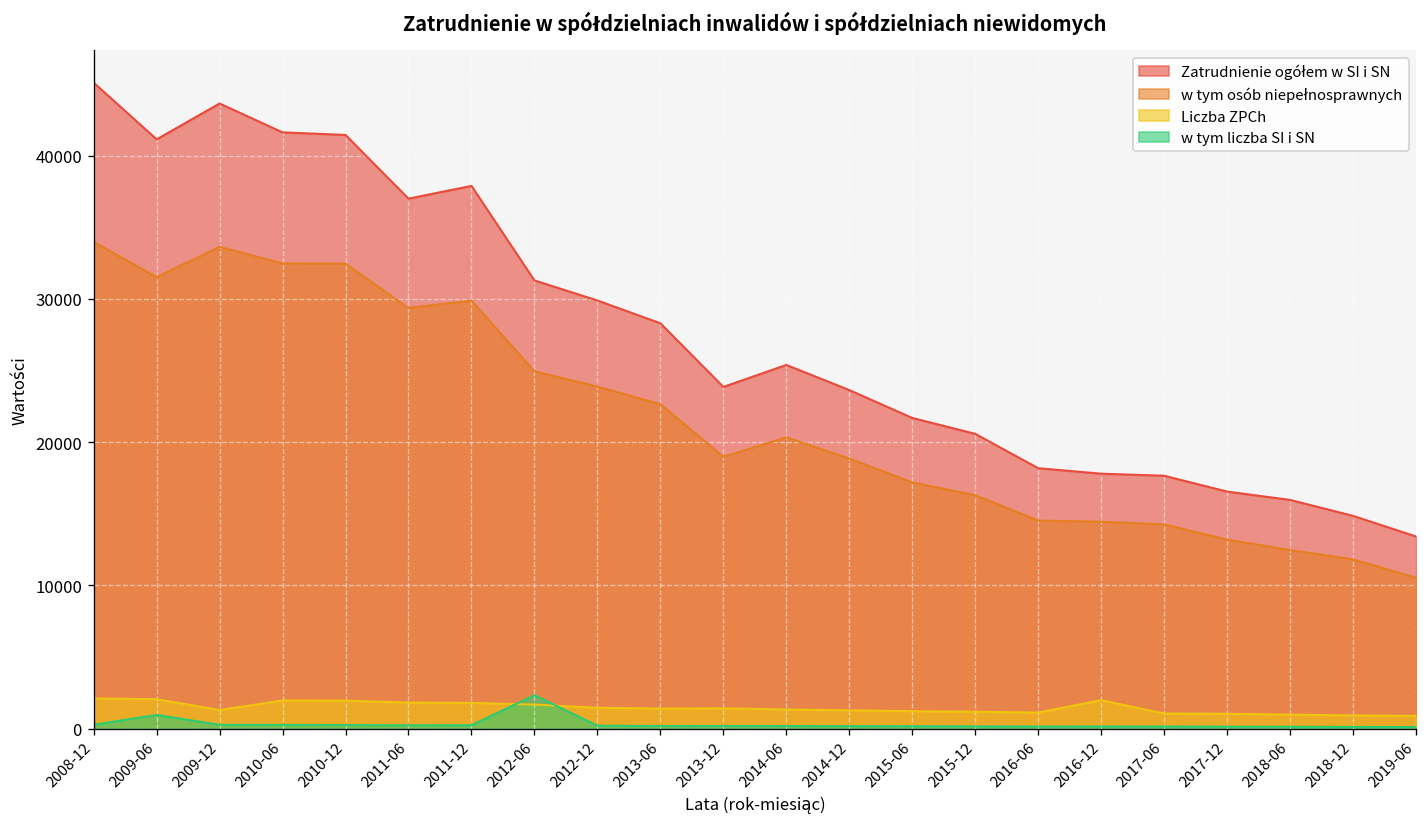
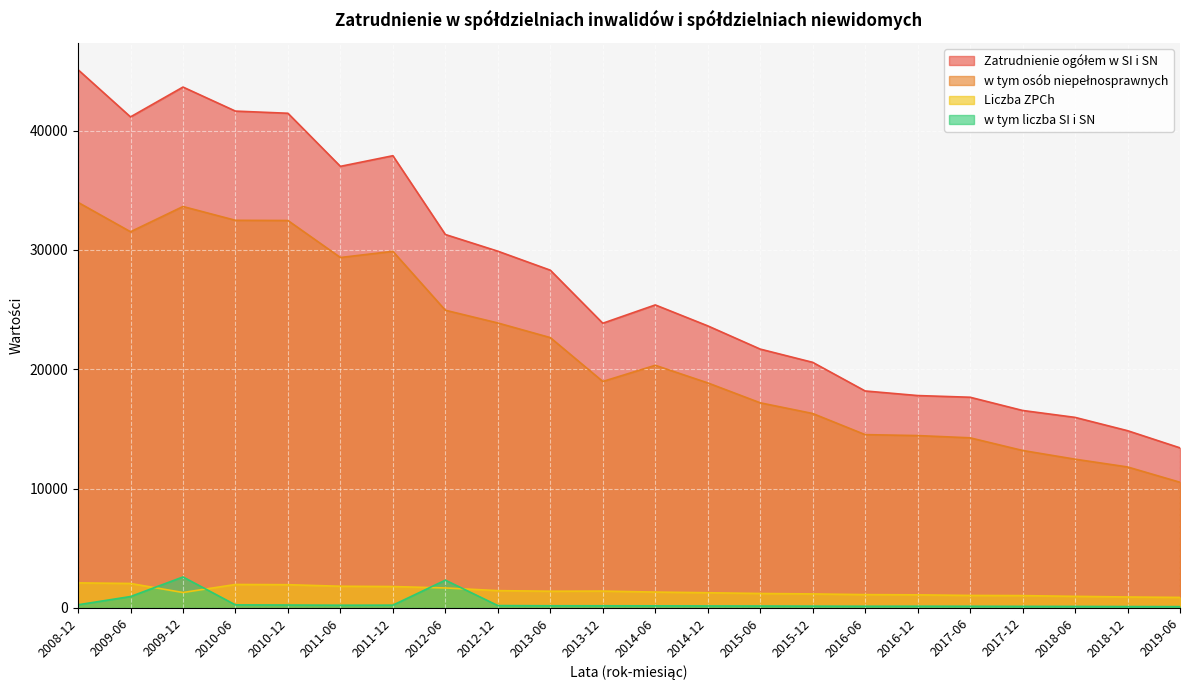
w tym liczba SI i SN, 2009-12: 300 -> 2600
Liczba ZPCh, 2016-12: 2000 -> 1100
